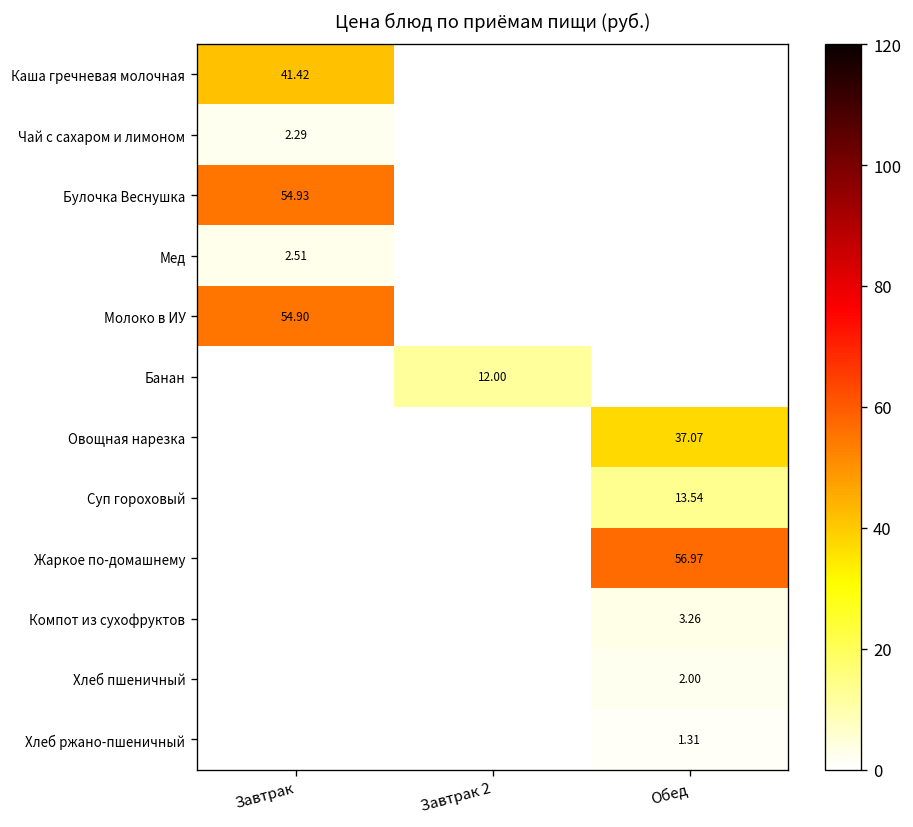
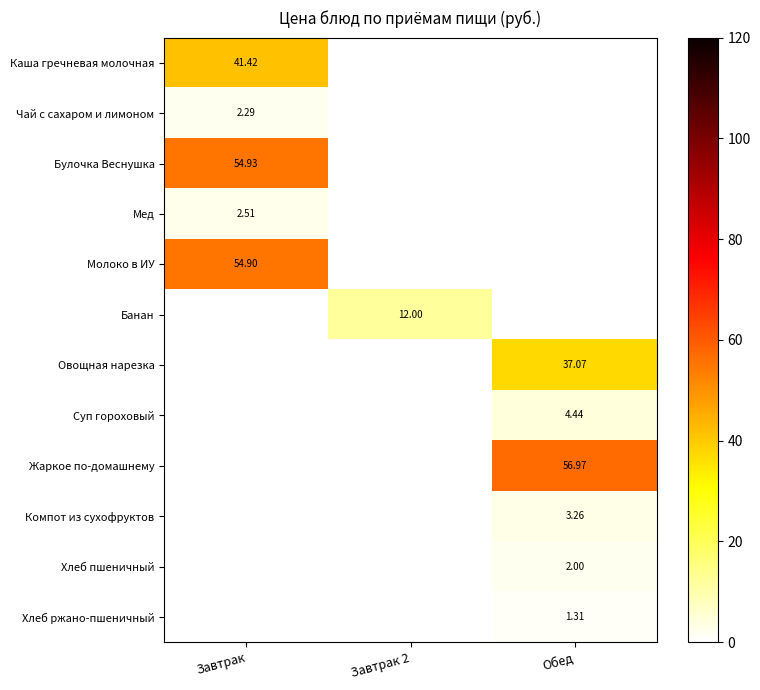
Суп гороховый, Обед: 13.54 -> 4.44
